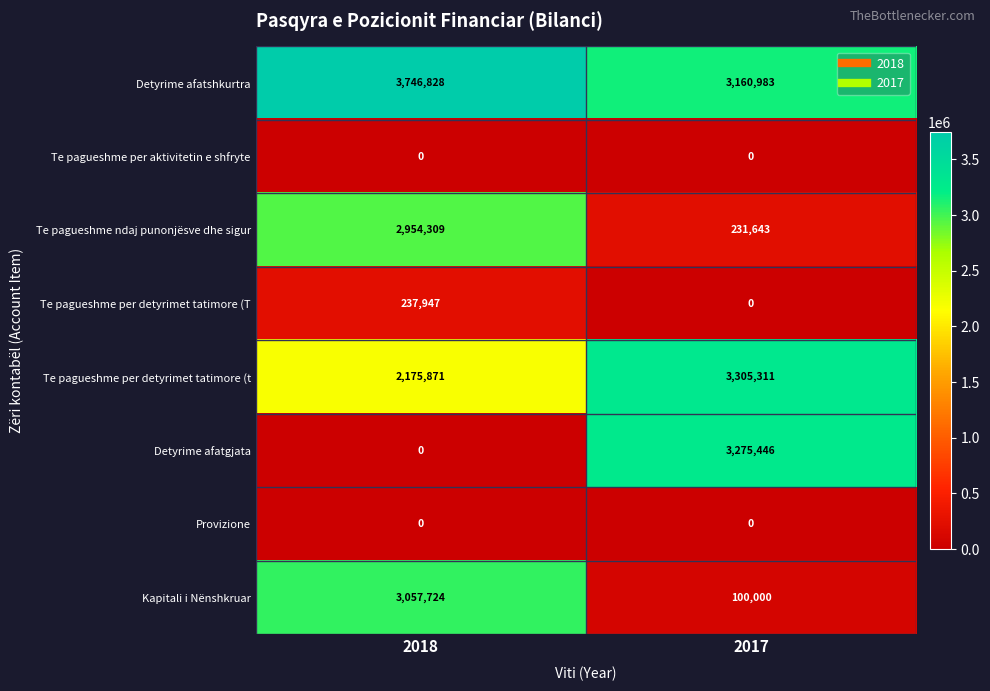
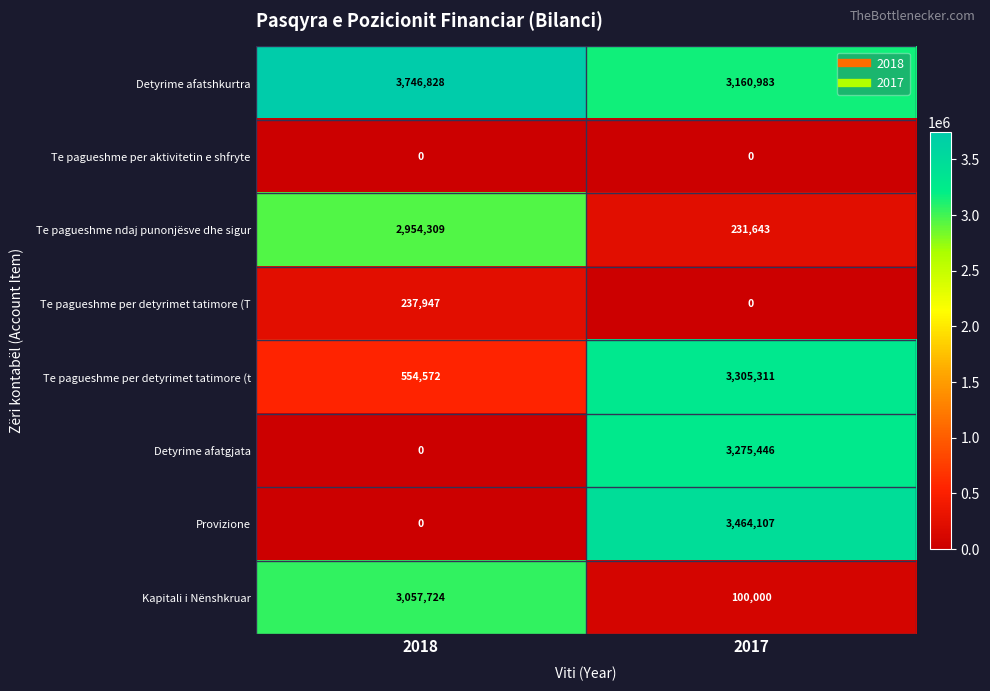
Te pagueshme per detyrimet tatimore (t, 2018: 2,175,871 -> 554,572
Provizione, 2017: 0 -> 3,464,107
